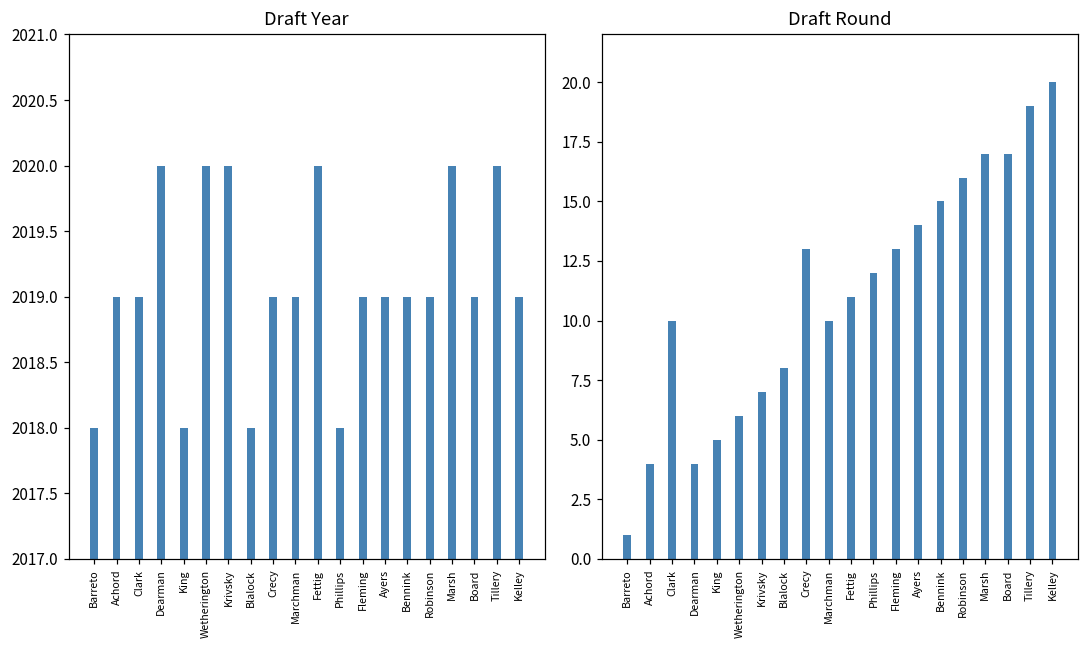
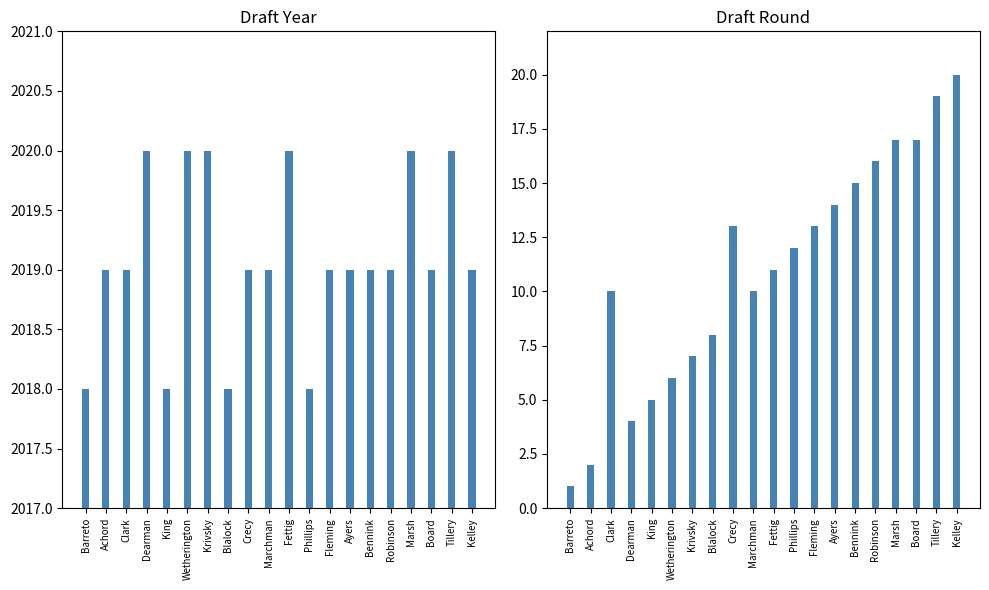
Draft Round, Achord: 4 -> 2
